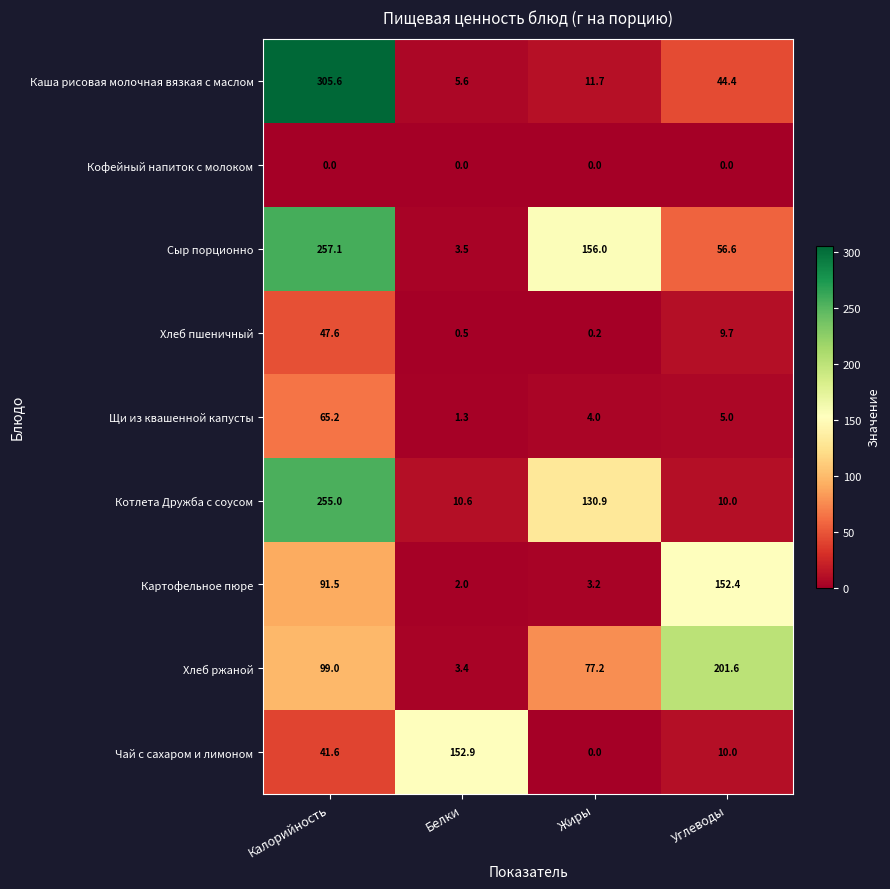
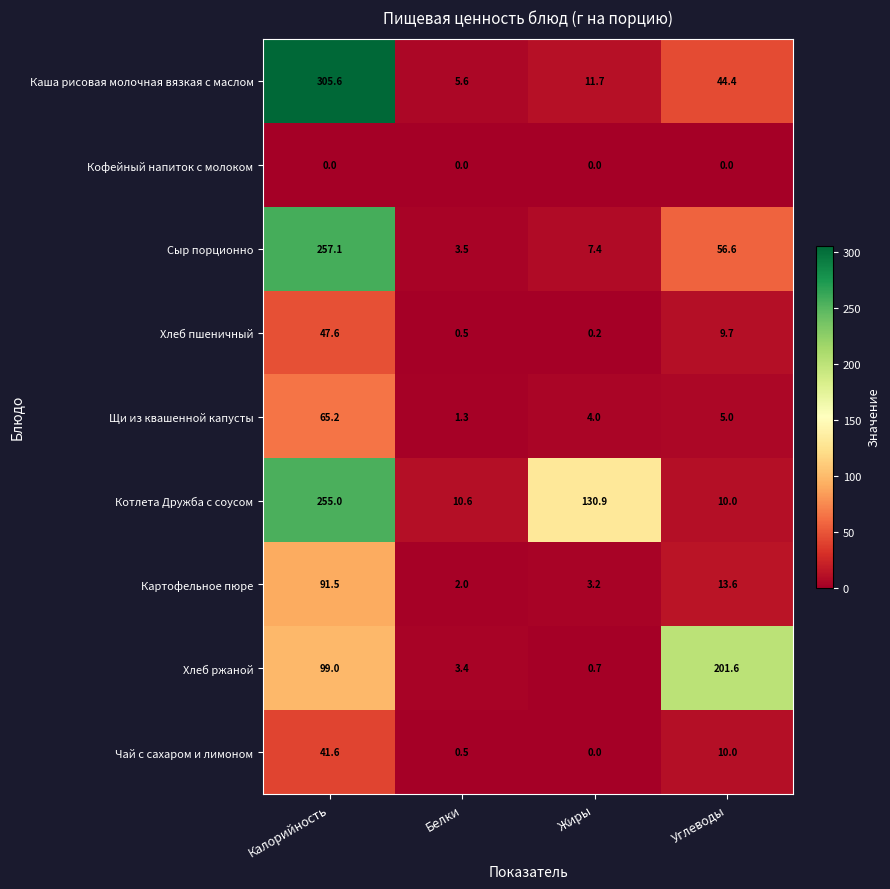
Сыр порционно, Жиры: 156.0 -> 7.4
Картофельное пюре, Углеводы: 152.4 -> 13.6
Хлеб ржаной, Жиры: 77.2 -> 0.7
Чай с сахаром и лимоном, Белки: 152.9 -> 0.5
